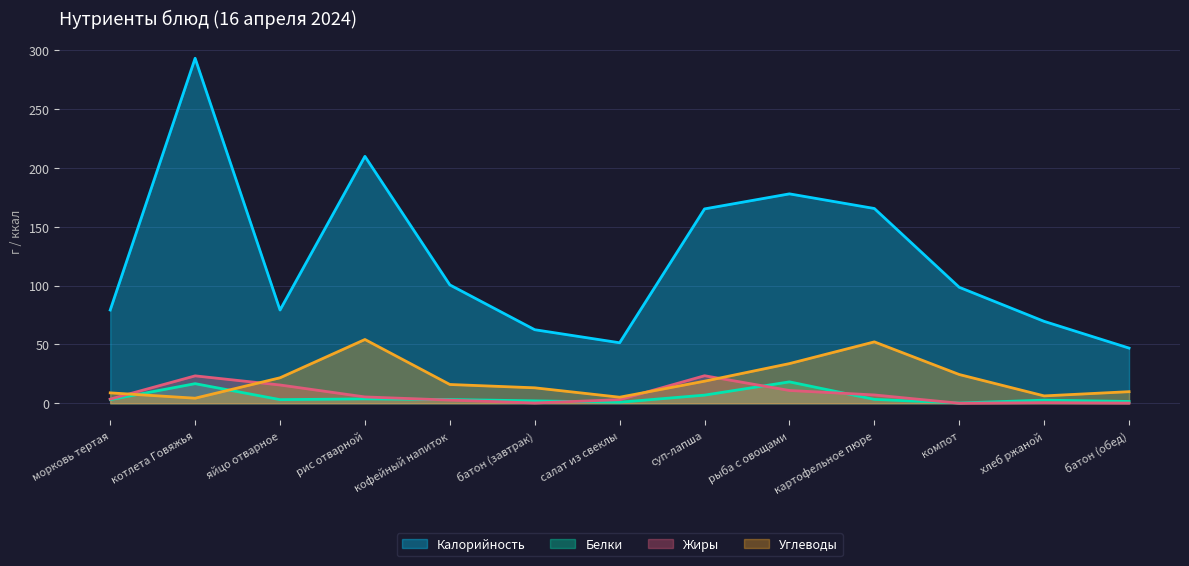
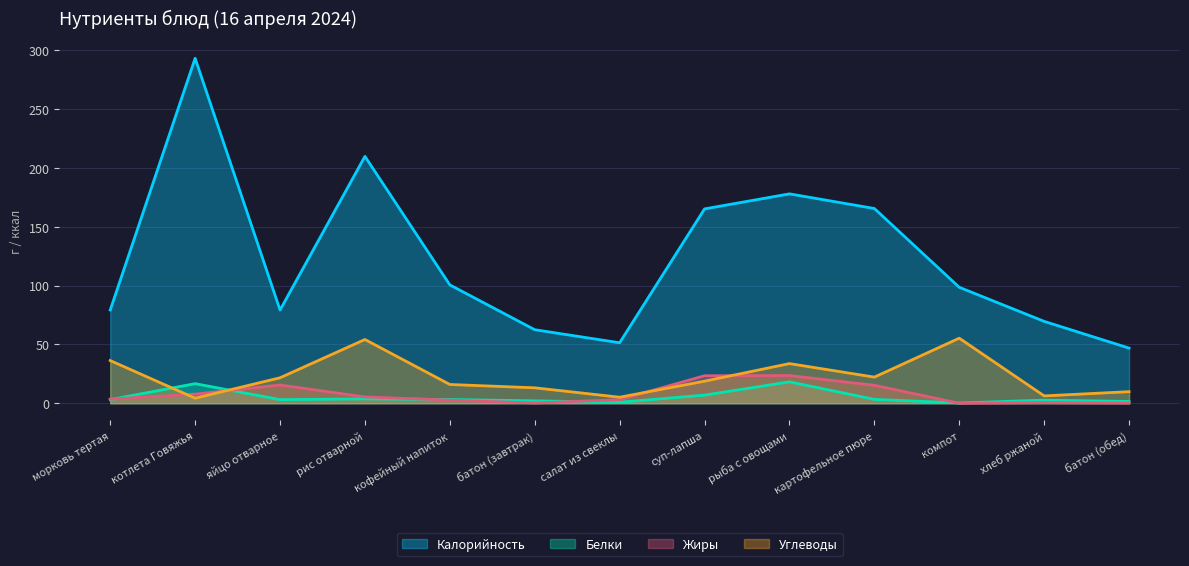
Углеводы, морковь тертая: 9 -> 36
Жиры, котлета Говяжья: 23 -> 8
Жиры, рыба с овощами: 11 -> 24
Жиры, картофельное пюре: 7 -> 15
Углеводы, картофельное пюре: 52 -> 22
Углеводы, компот: 24 -> 55
